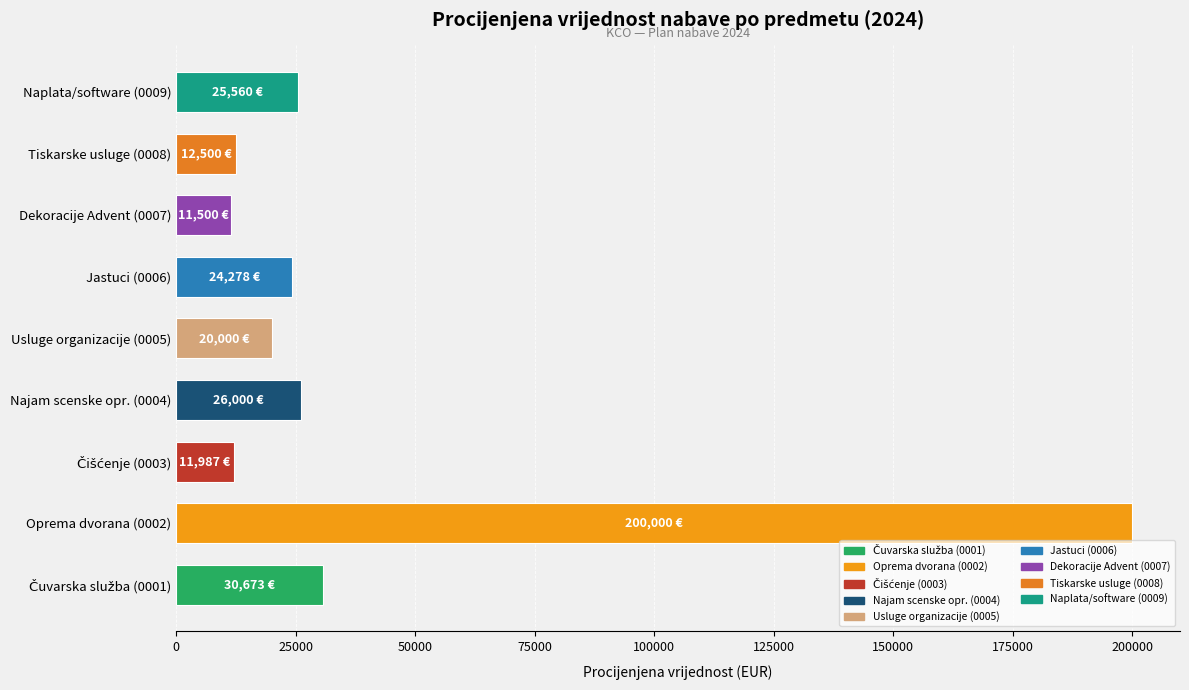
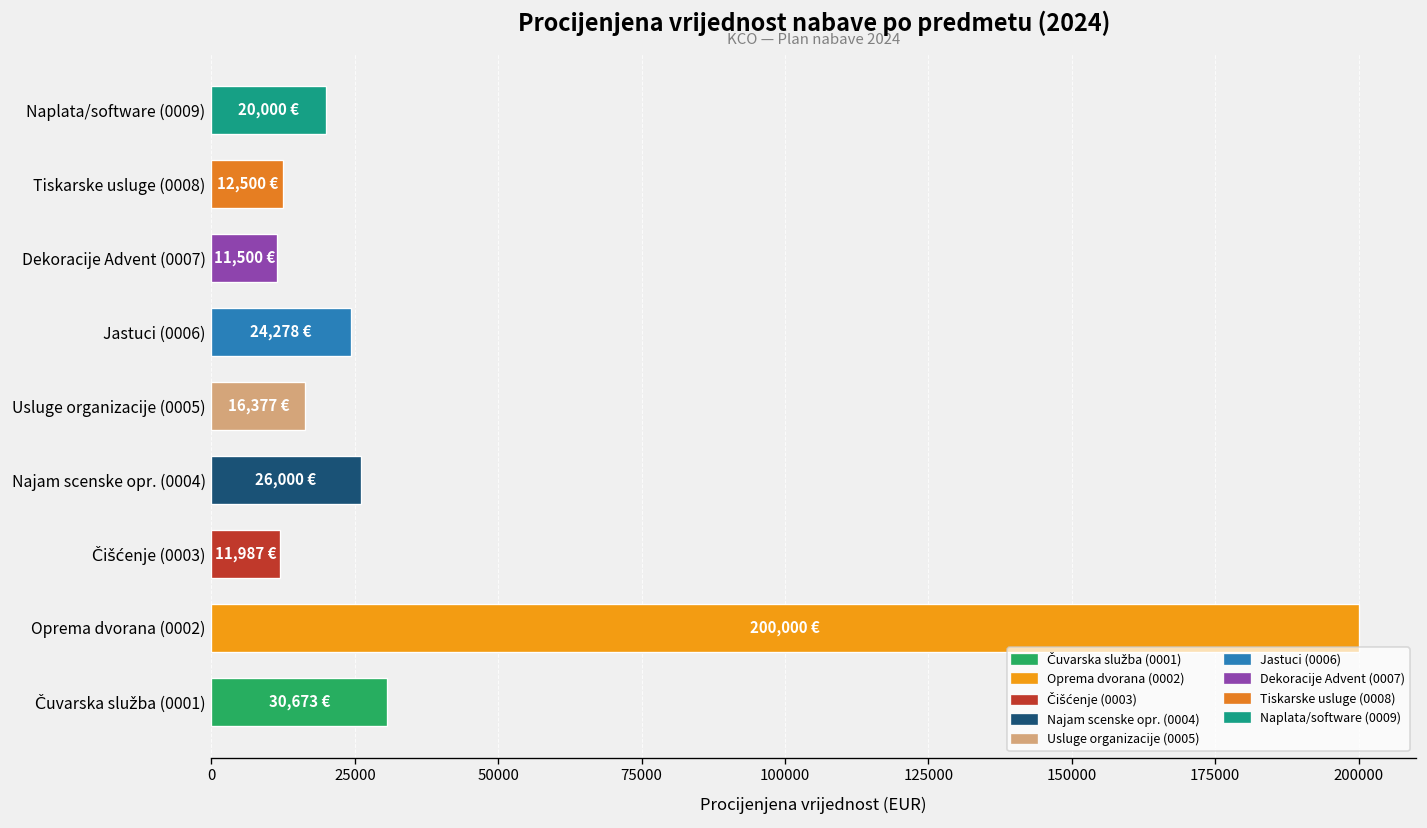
Naplata/software (0009): 25,560 -> 20,000
Usluge organizacije (0005): 20,000 -> 16,377
